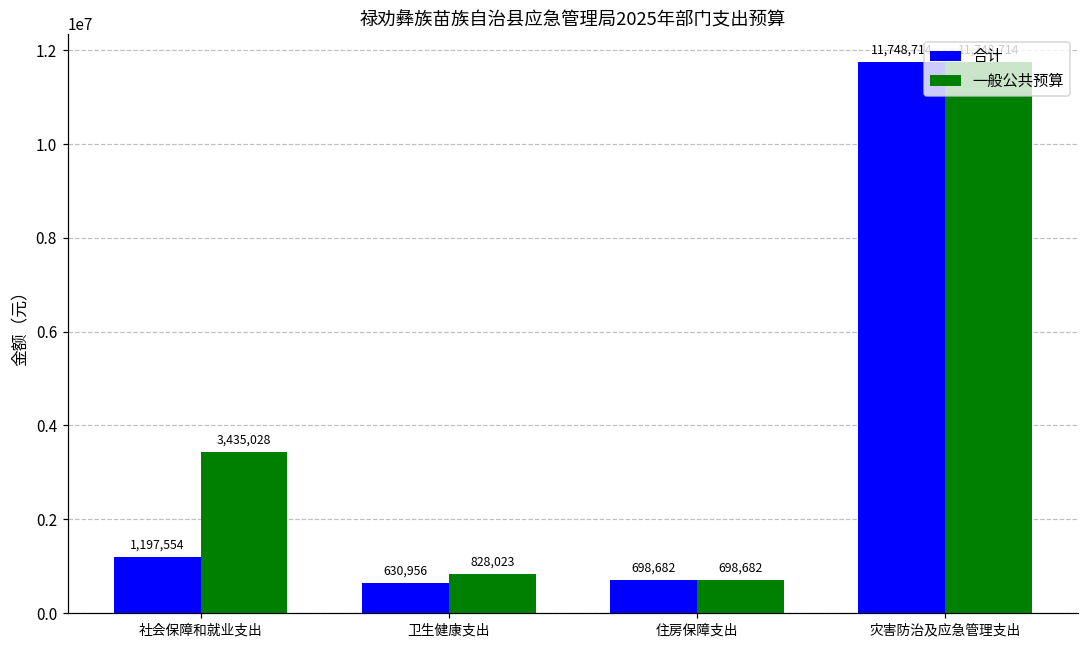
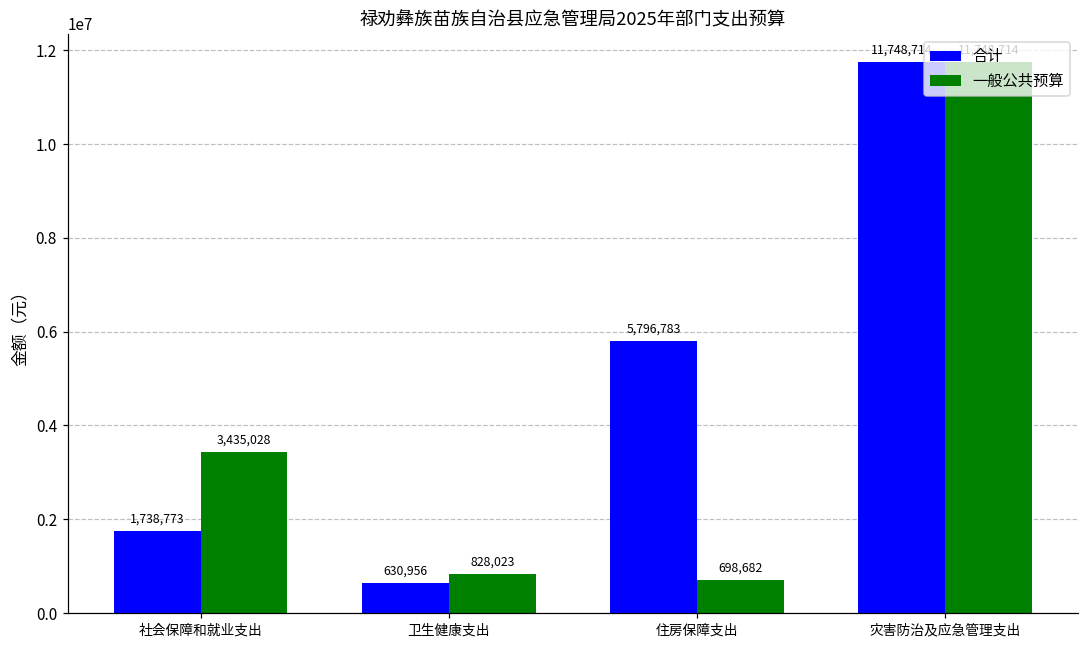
合计, 社会保障和就业支出: 1,197,554 -> 1,738,773
合计, 住房保障支出: 698,682 -> 5,796,783
